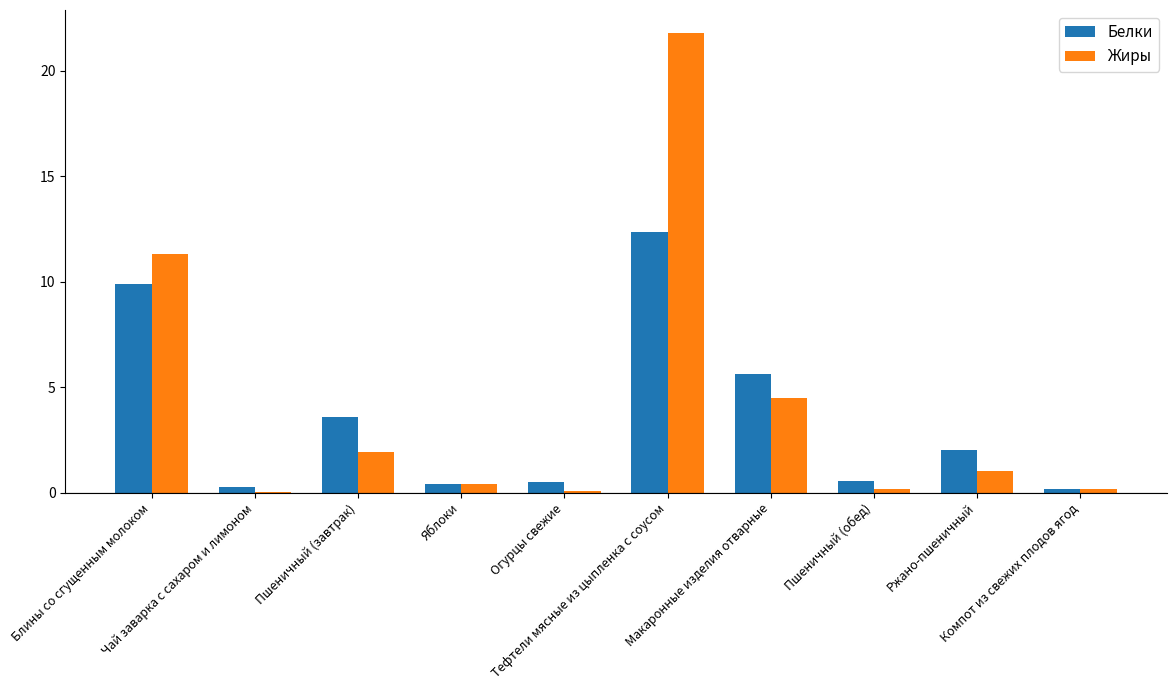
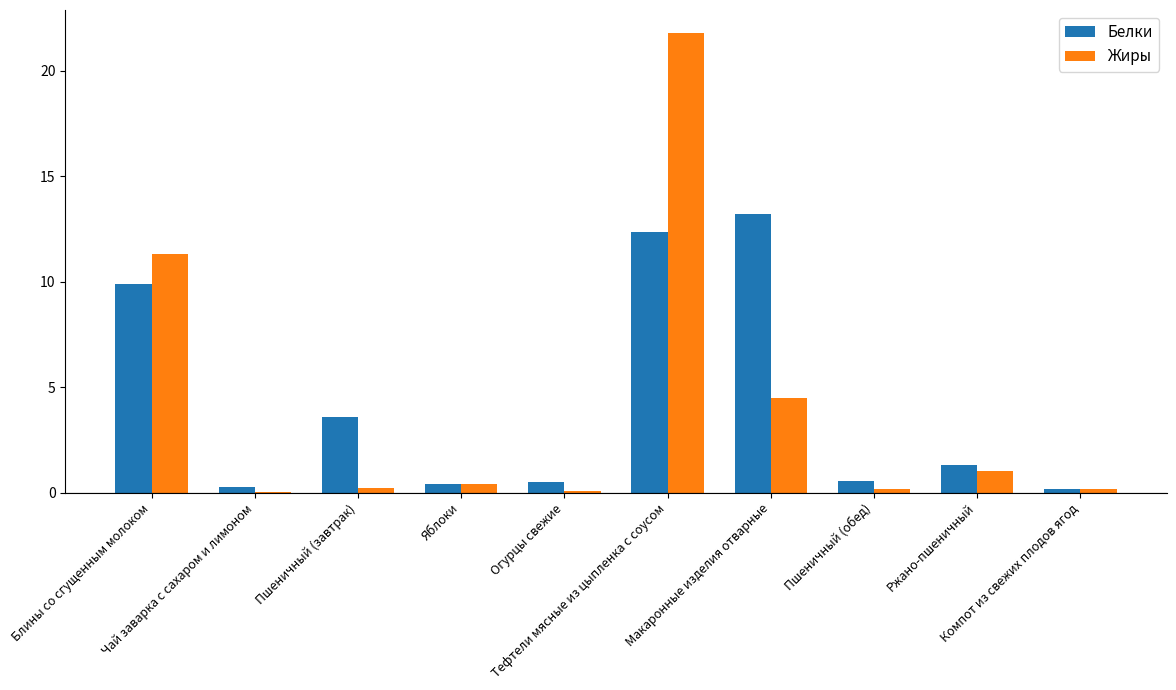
Жиры, Пшеничный (завтрак): 1.9 -> 0.2
Белки, Макаронные изделия отварные: 5.6 -> 13.2
Белки, Ржано-пшеничный: 2.0 -> 1.3
